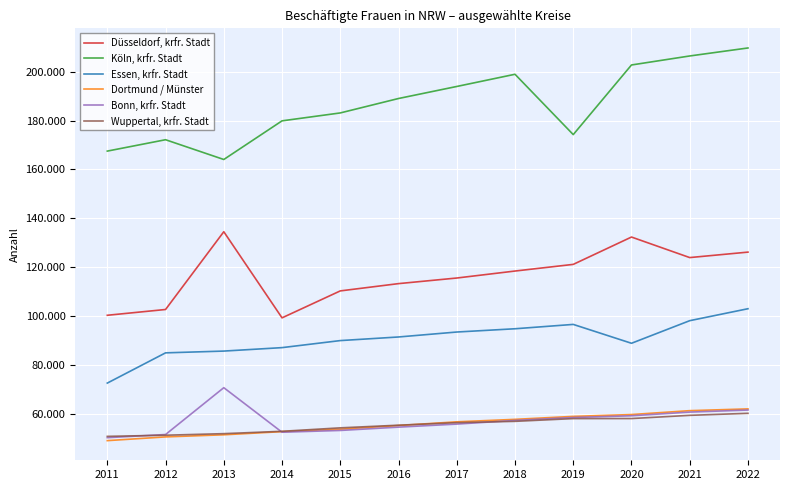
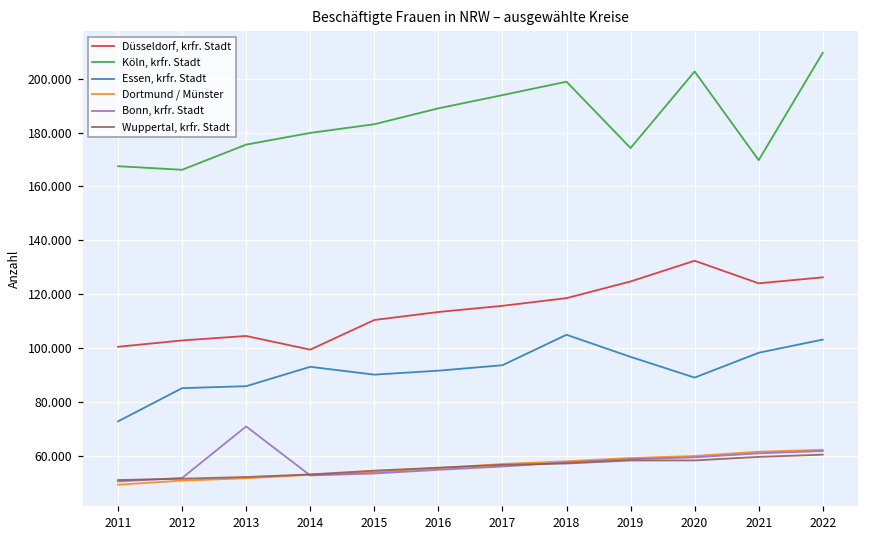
Köln, krfr. Stadt, 2012: 172 -> 166
Düsseldorf, krfr. Stadt, 2013: 135 -> 104
Köln, krfr. Stadt, 2013: 164 -> 176
Essen, krfr. Stadt, 2014: 87 -> 93
Essen, krfr. Stadt, 2018: 95 -> 105
Düsseldorf, krfr. Stadt, 2019: 121 -> 125
Köln, krfr. Stadt, 2021: 206 -> 170
